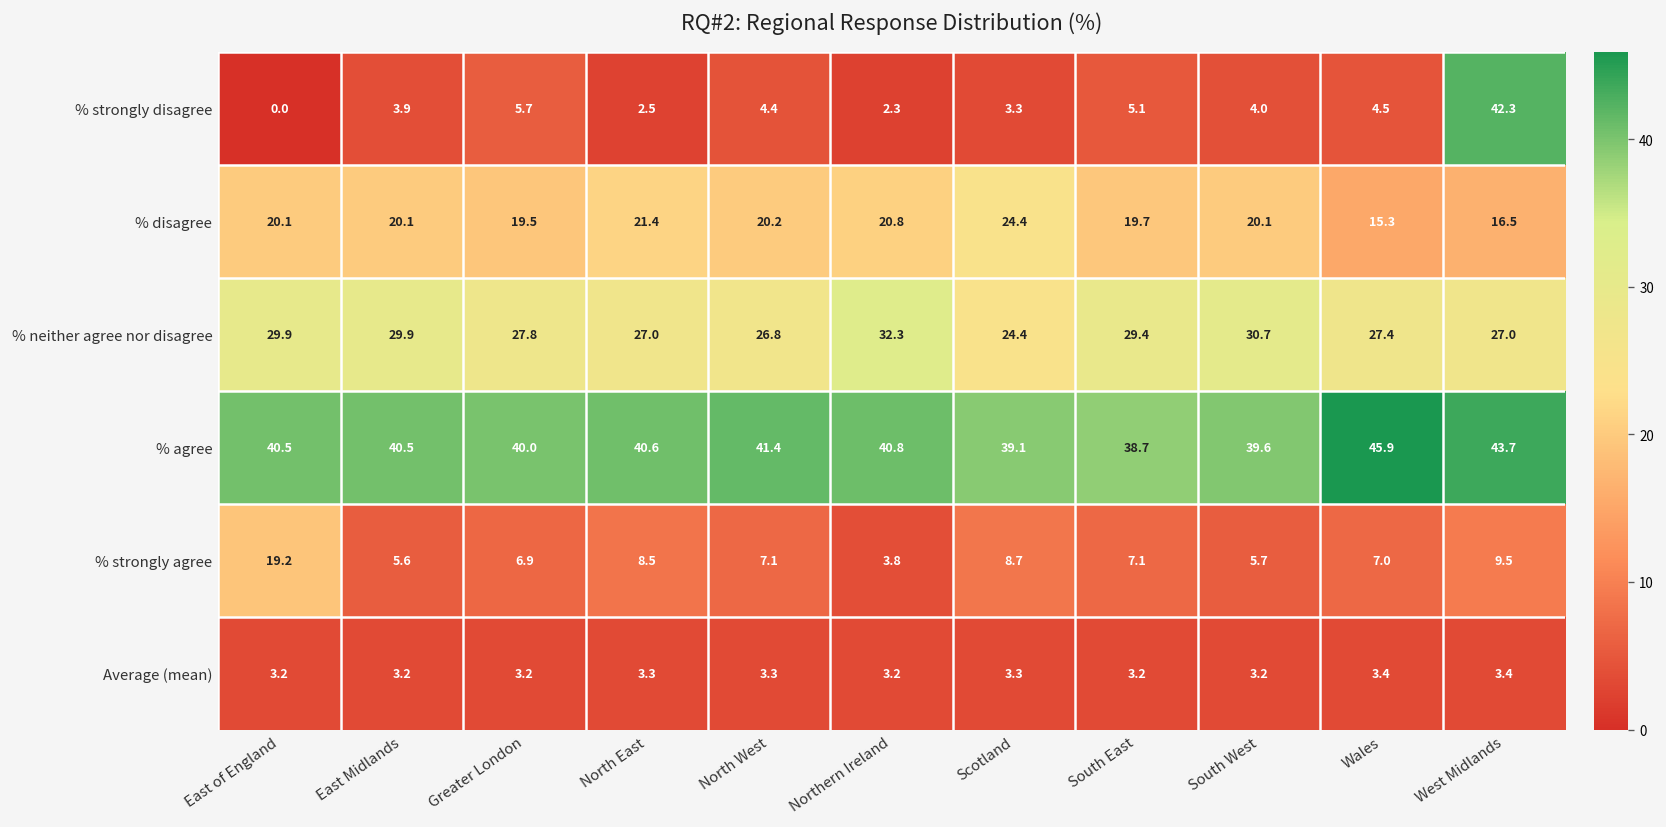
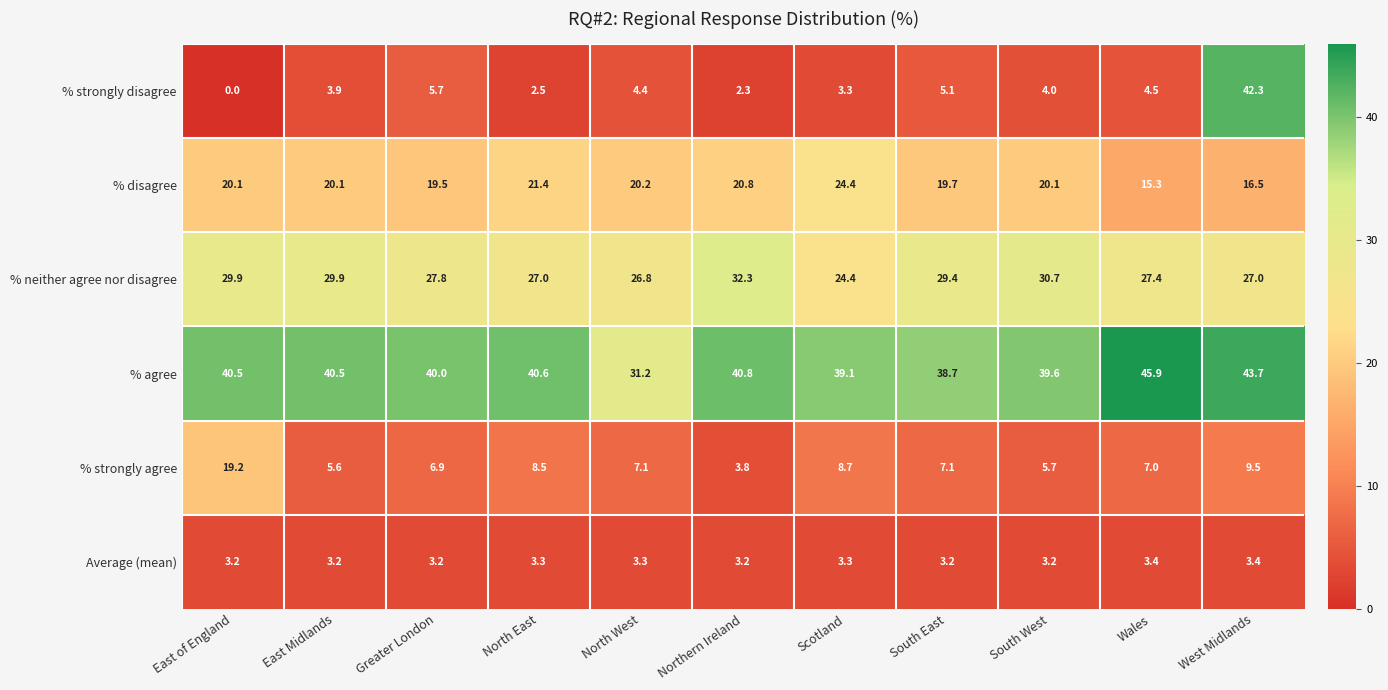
% agree, North West: 41.4 -> 31.2
